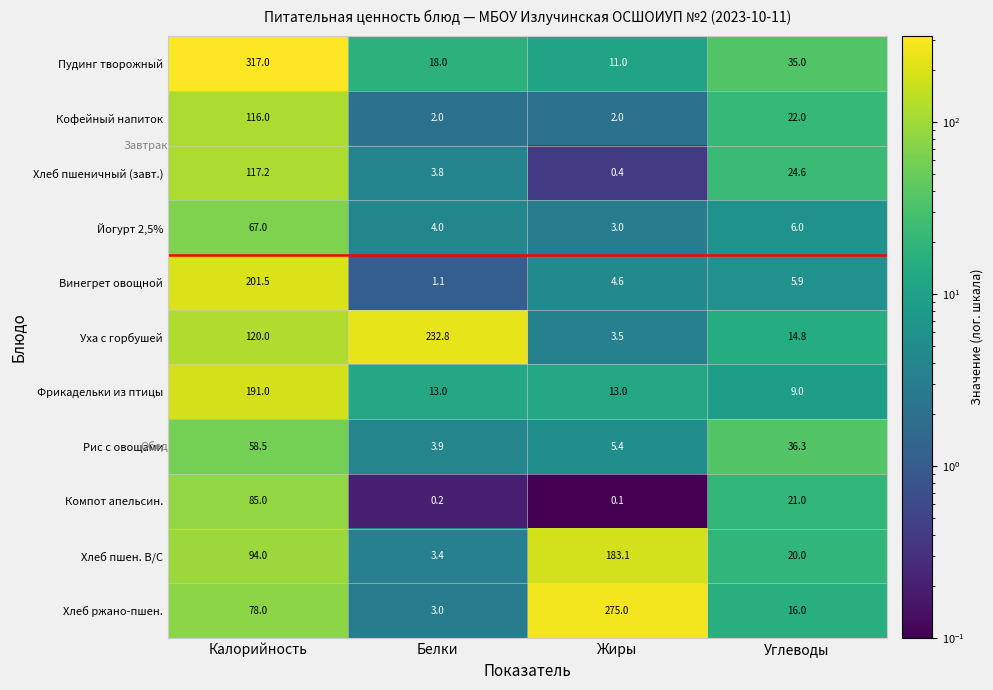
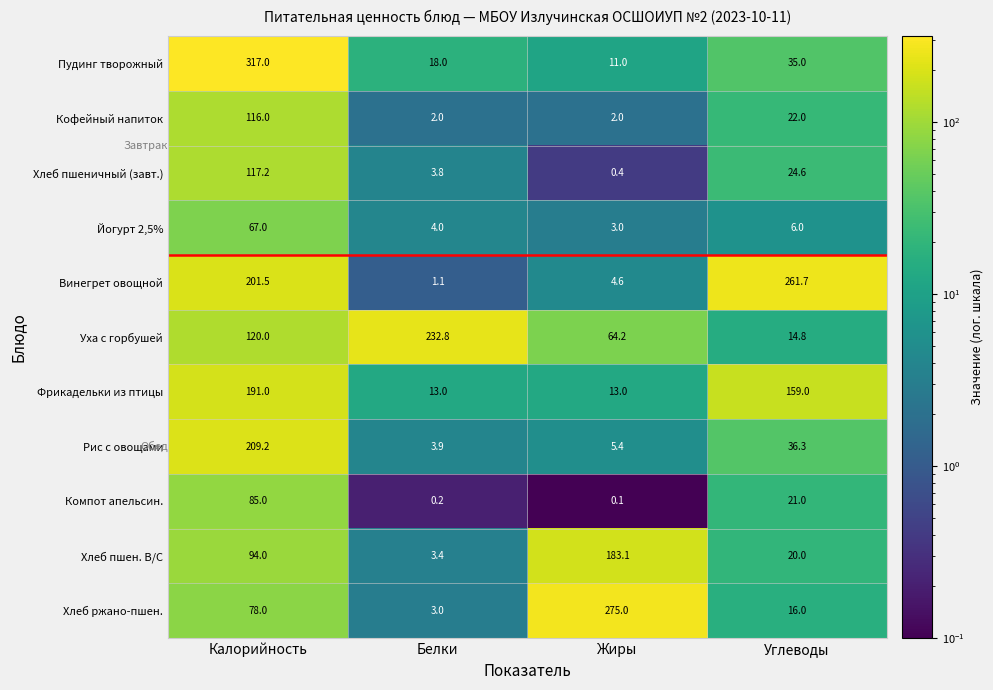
Винегрет овощной, Углеводы: 5.9 -> 261.7
Уха с горбушей, Жиры: 3.5 -> 64.2
Фрикадельки из птицы, Углеводы: 9.0 -> 159.0
Рис с овощами, Калорийность: 58.5 -> 209.2
